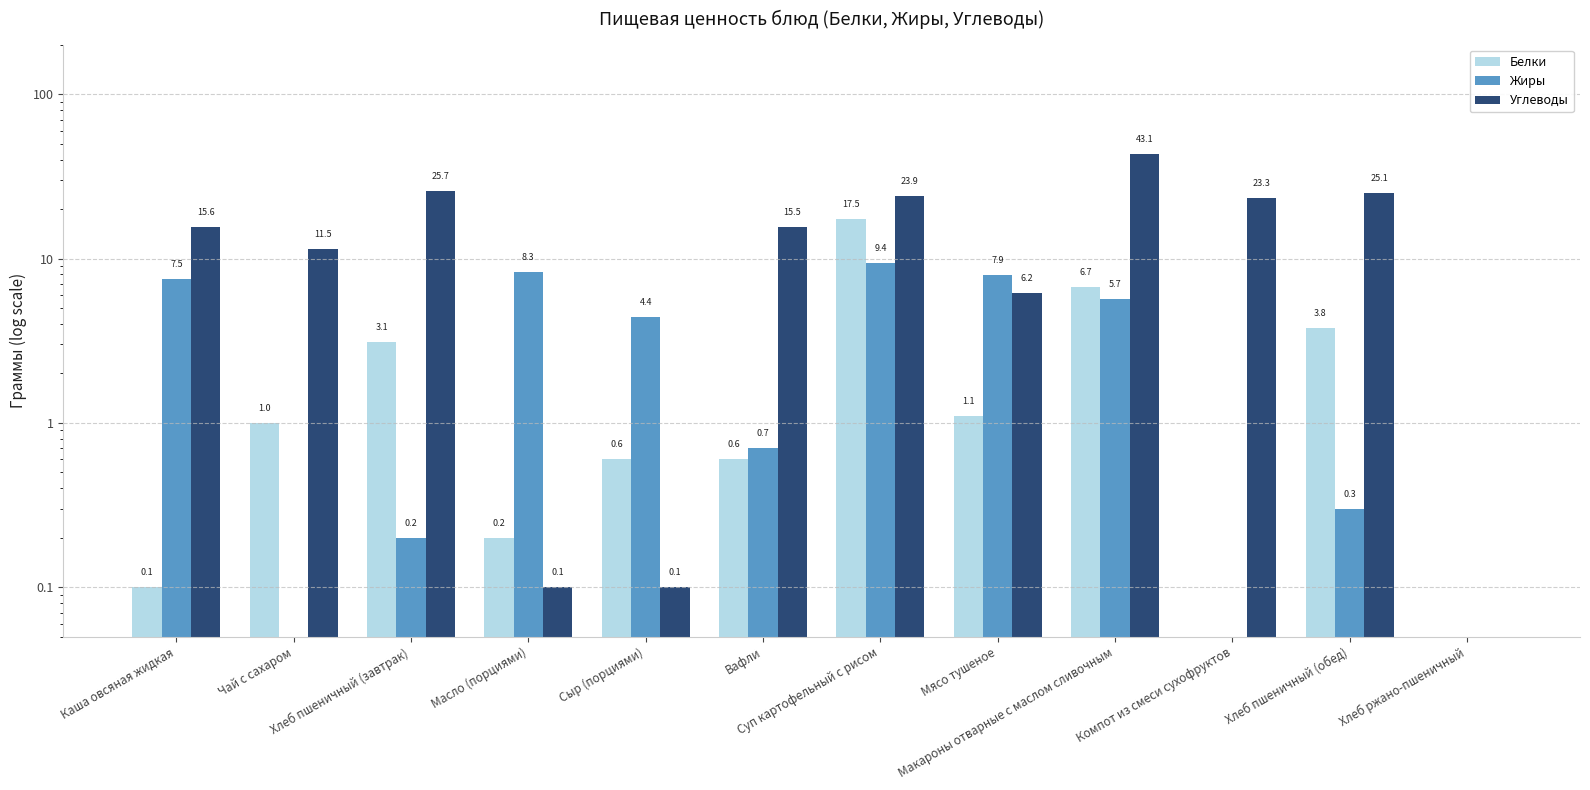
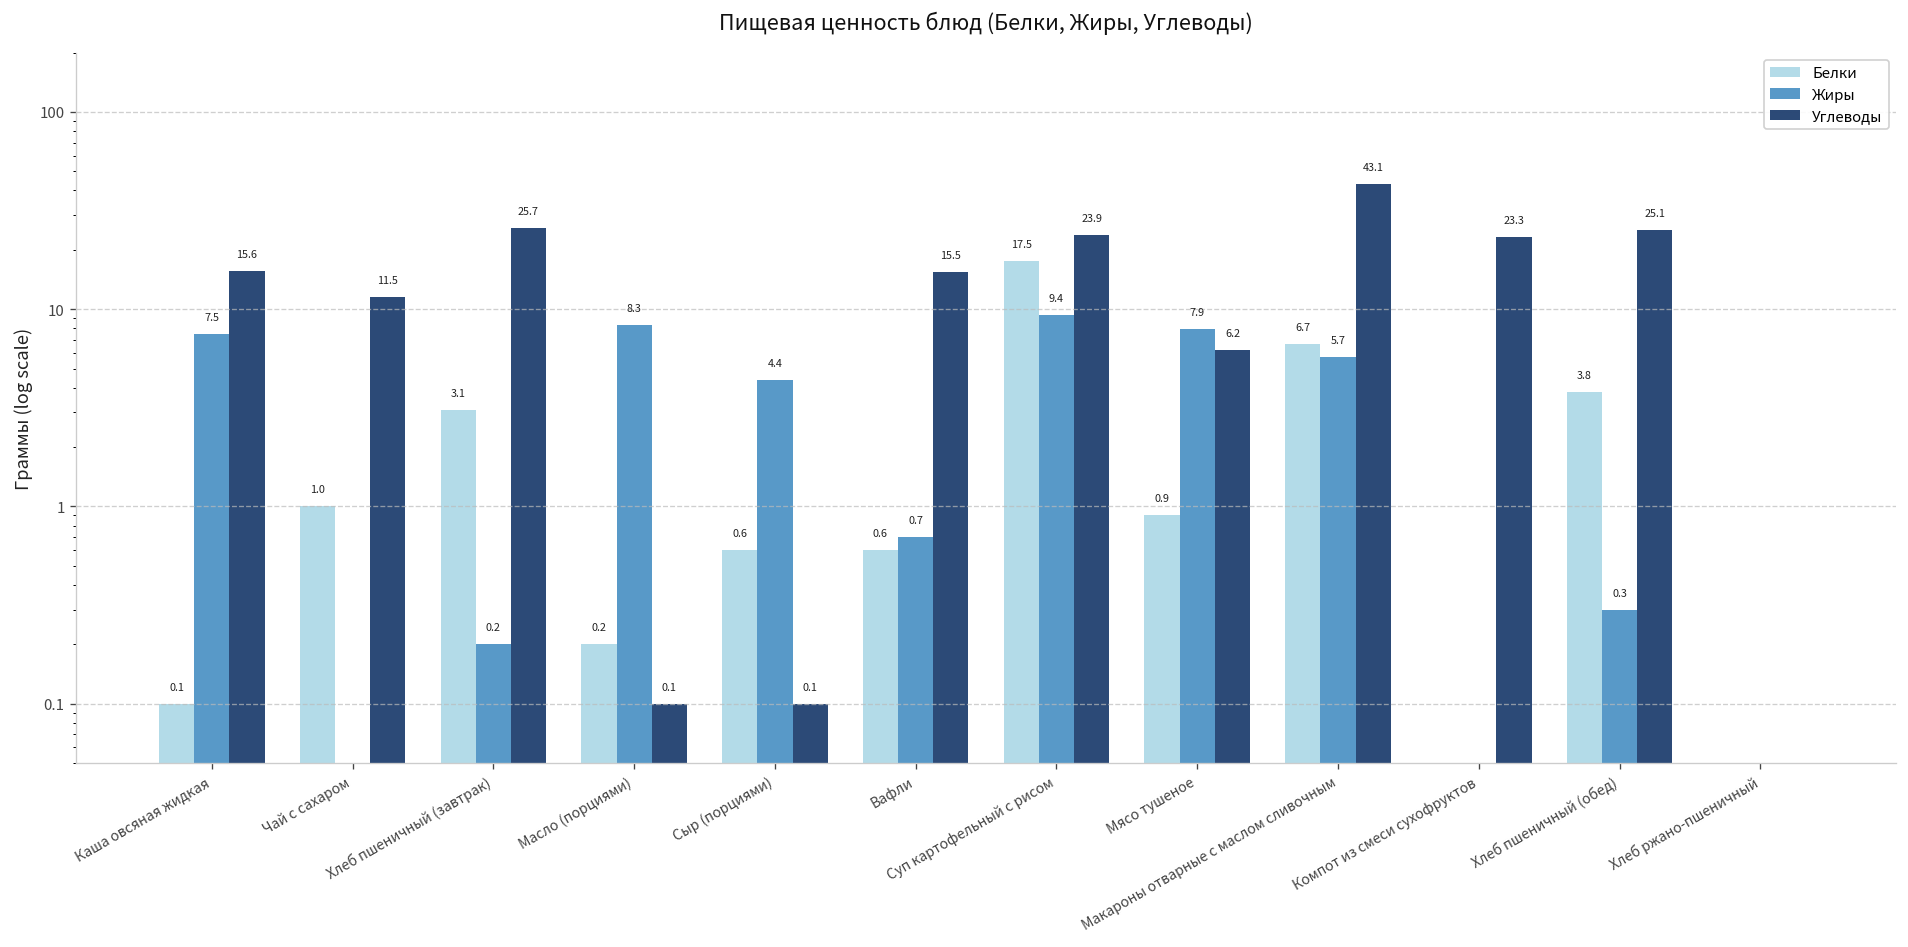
Белки, Мясо тушеное: 1.1 -> 0.9
